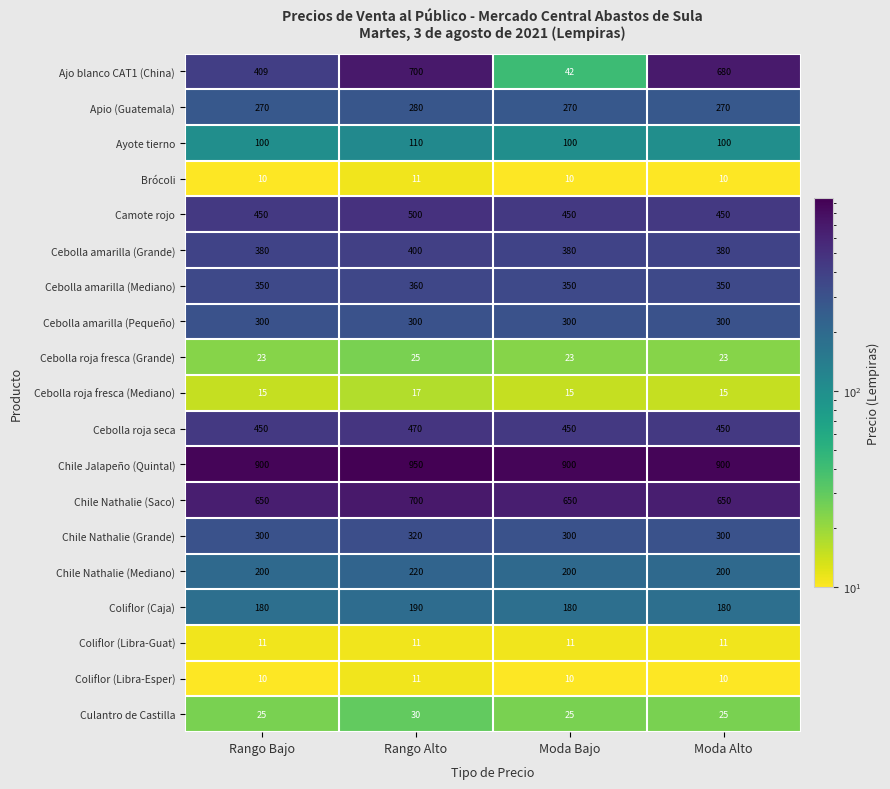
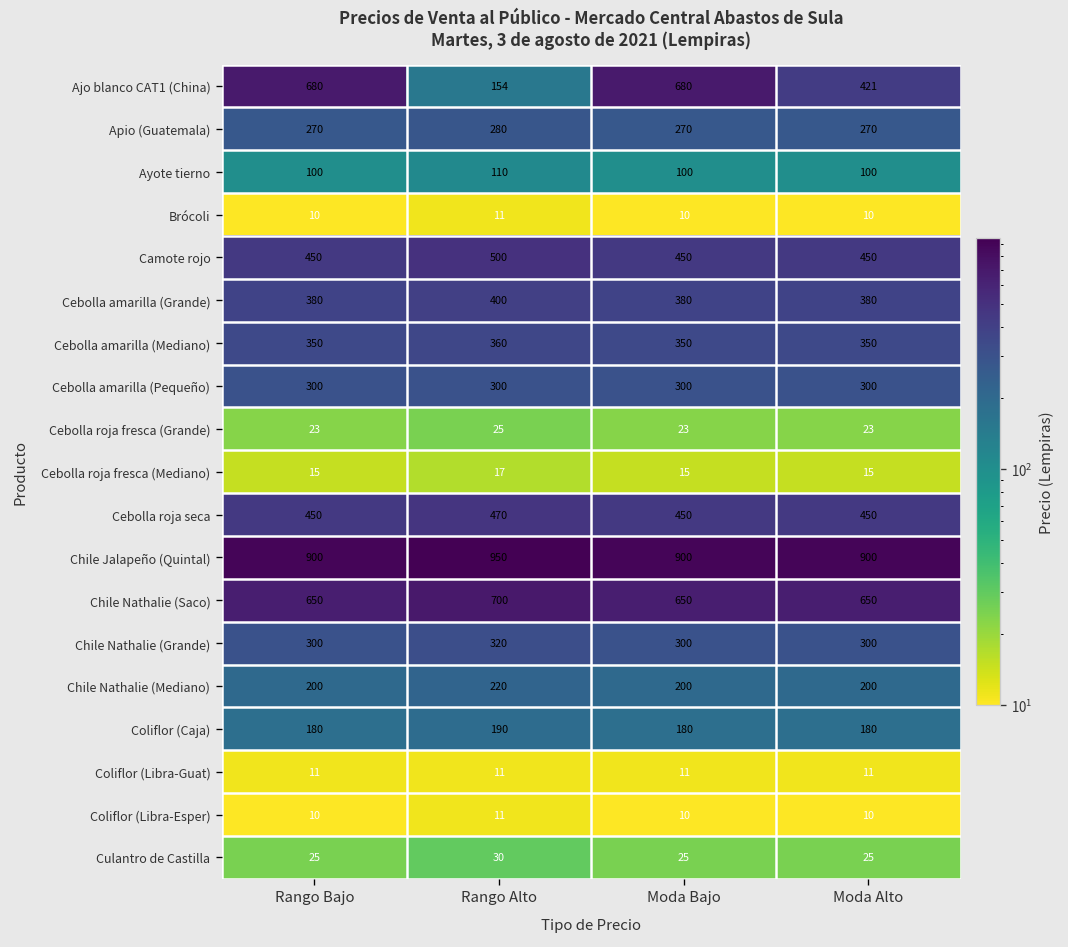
Ajo blanco CAT1 (China), Rango Bajo: 409 -> 680
Ajo blanco CAT1 (China), Rango Alto: 700 -> 154
Ajo blanco CAT1 (China), Moda Bajo: 42 -> 680
Ajo blanco CAT1 (China), Moda Alto: 680 -> 421
